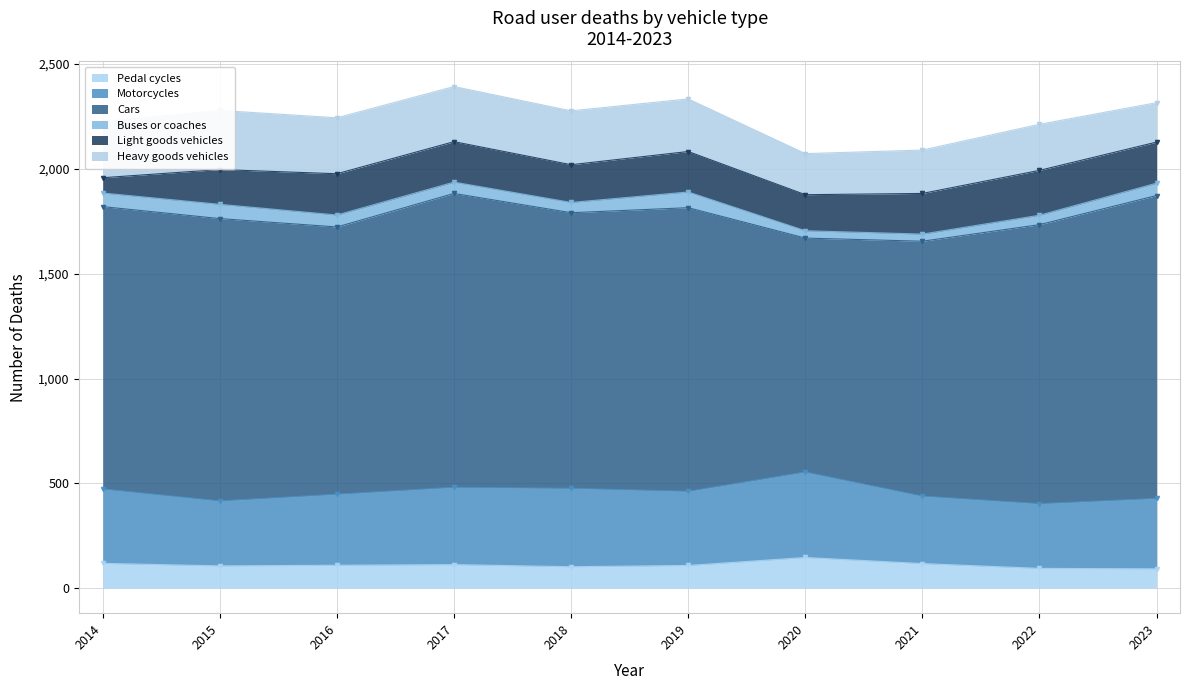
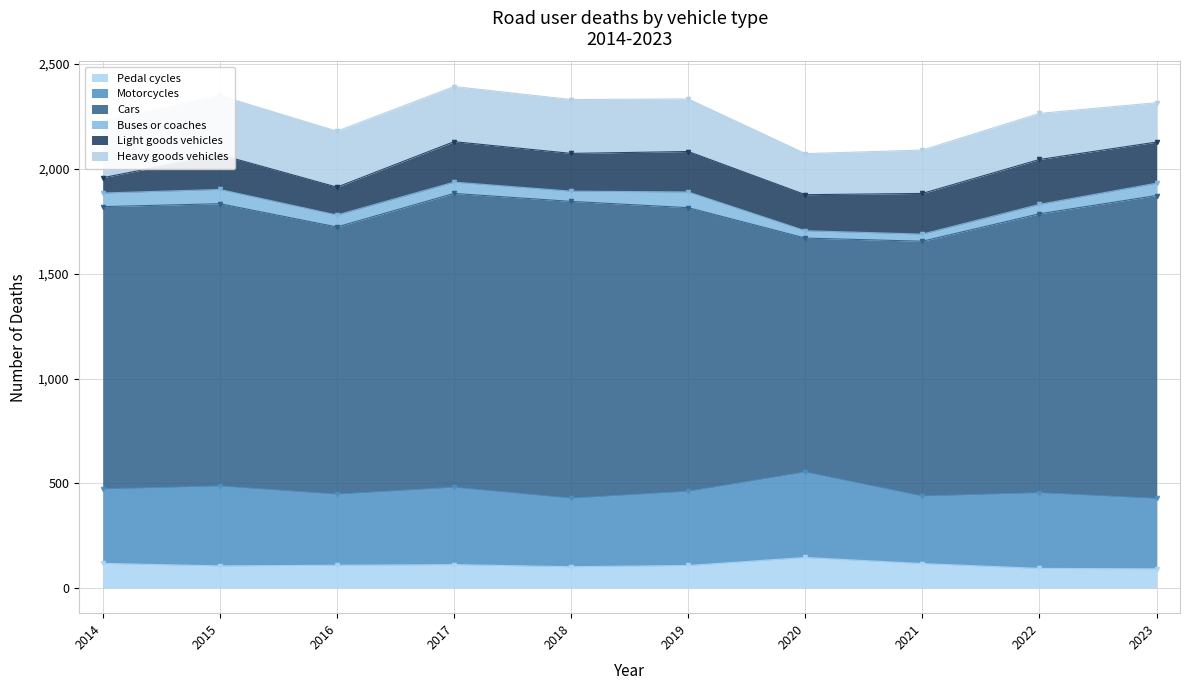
Motorcycles, 2015: 310 -> 380
Light goods vehicles, 2016: 200 -> 130
Motorcycles, 2018: 370 -> 330
Cars, 2018: 1,320 -> 1,420
Motorcycles, 2022: 310 -> 360
